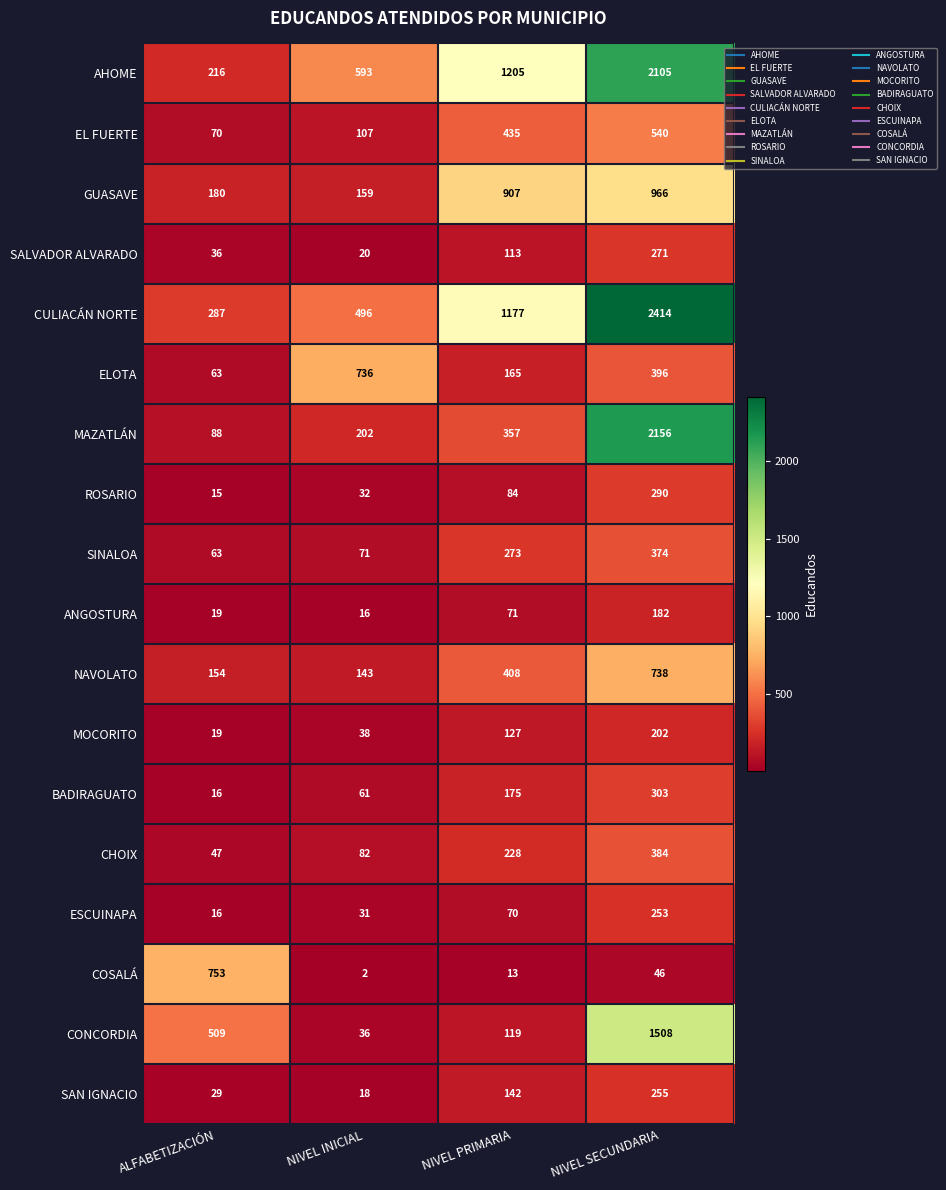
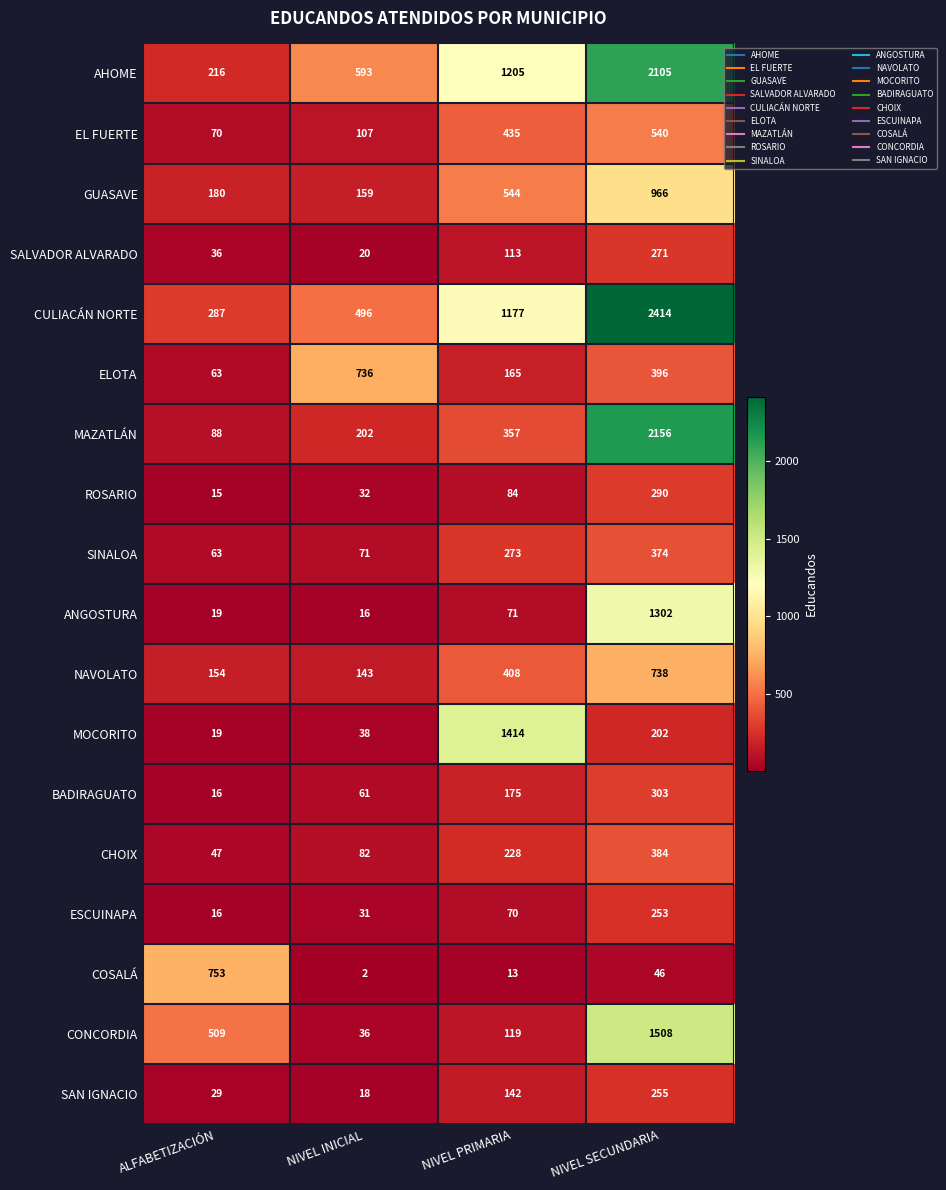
GUASAVE, NIVEL PRIMARIA: 907 -> 544
ANGOSTURA, NIVEL SECUNDARIA: 182 -> 1302
MOCORITO, NIVEL PRIMARIA: 127 -> 1414
